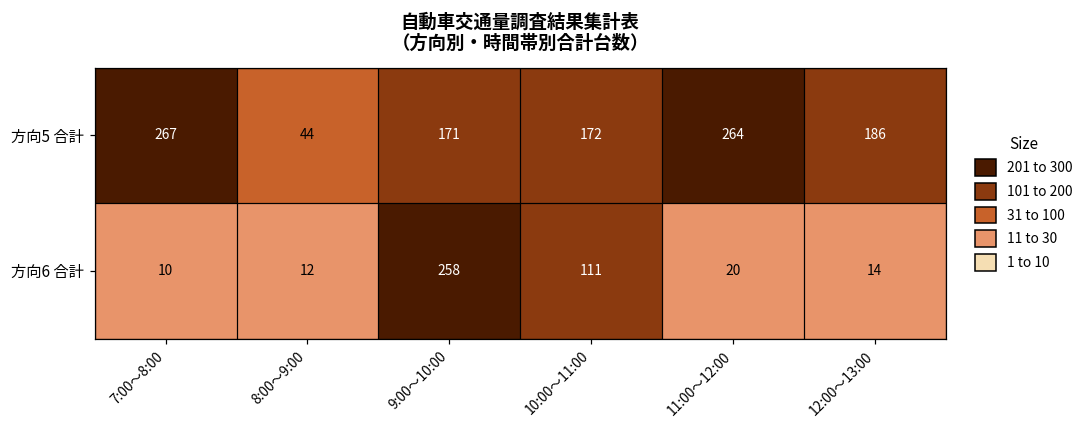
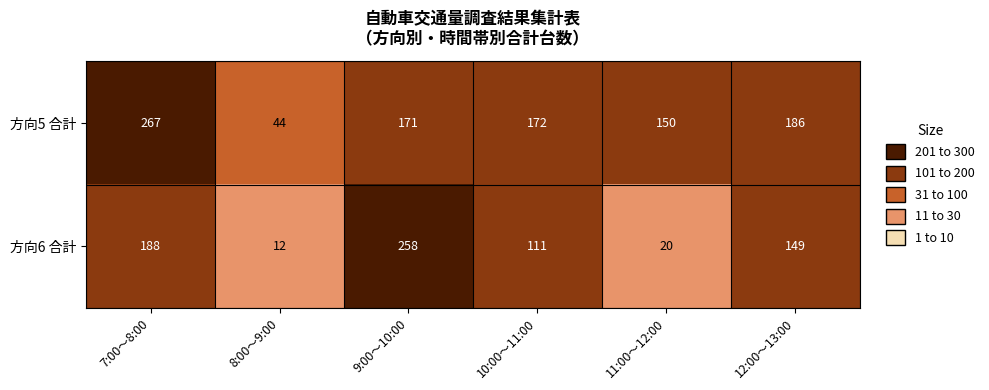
方向5 合計, 11:00～12:00: 264 -> 150
方向6 合計, 7:00～8:00: 10 -> 188
方向6 合計, 12:00～13:00: 14 -> 149
